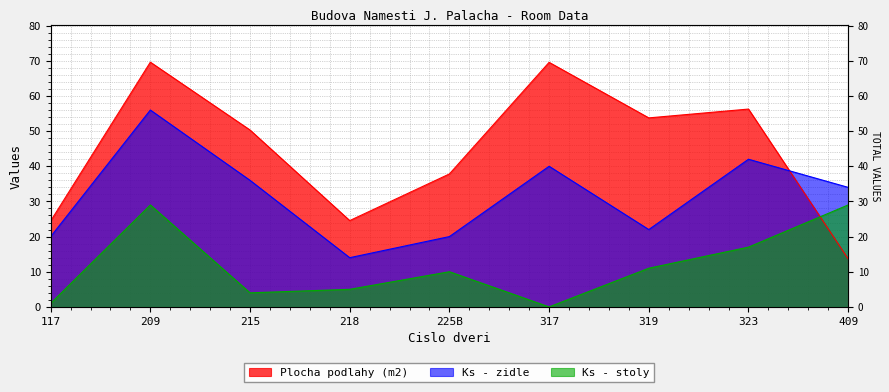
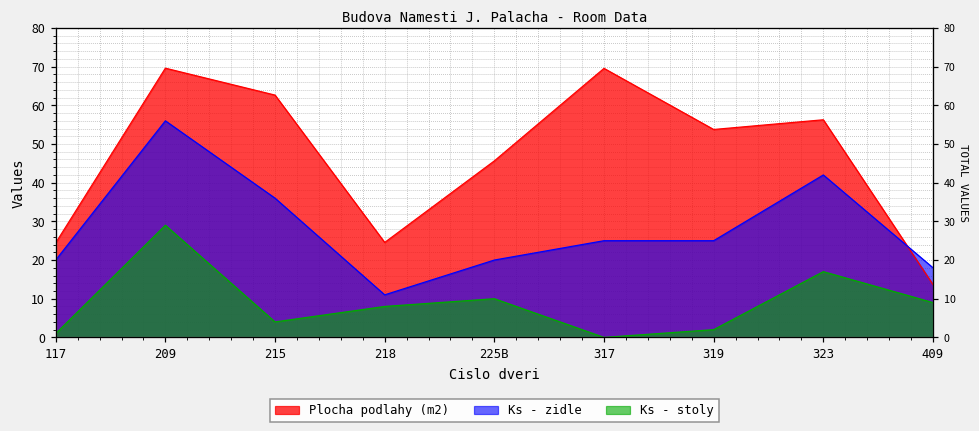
Plocha podlahy (m2), 215: 50 -> 63
Ks - zidle, 218: 14 -> 11
Ks - stoly, 218: 5 -> 8
Plocha podlahy (m2), 225B: 38 -> 46
Ks - zidle, 317: 40 -> 25
Ks - zidle, 319: 22 -> 25
Ks - stoly, 319: 11 -> 2
Ks - zidle, 409: 34 -> 18
Ks - stoly, 409: 29 -> 9
